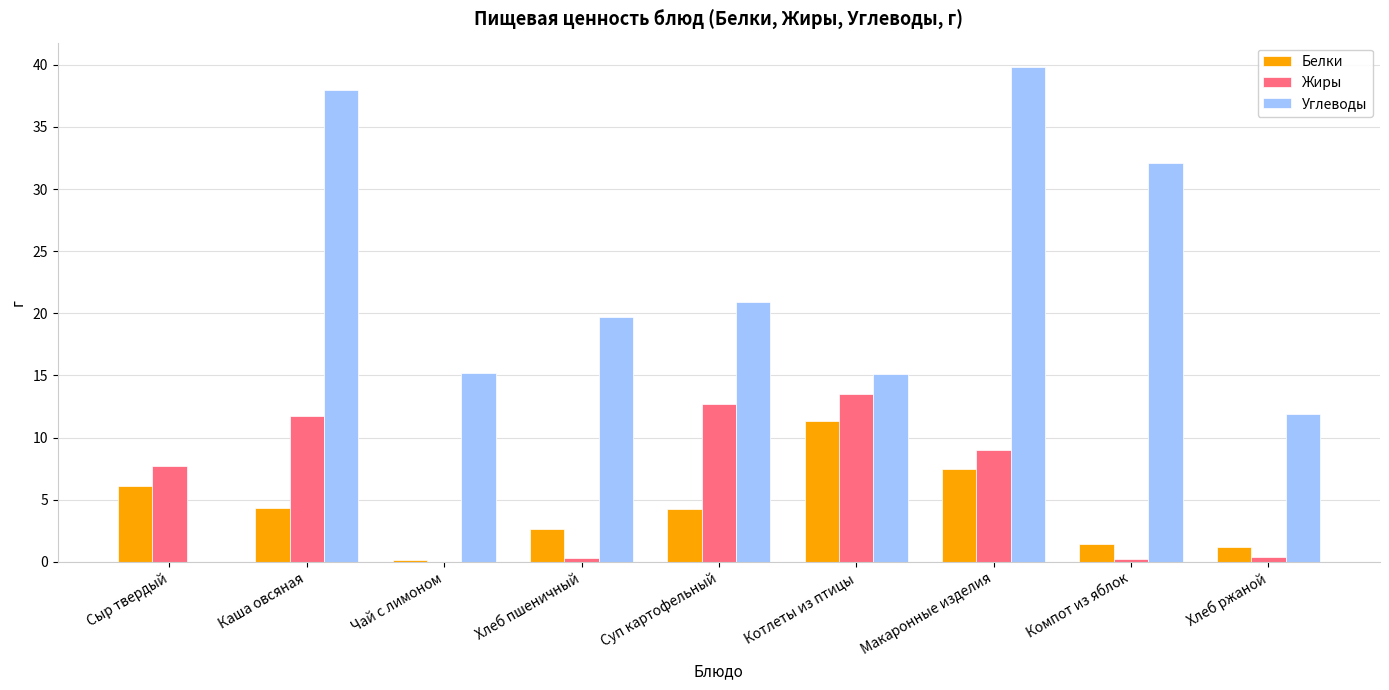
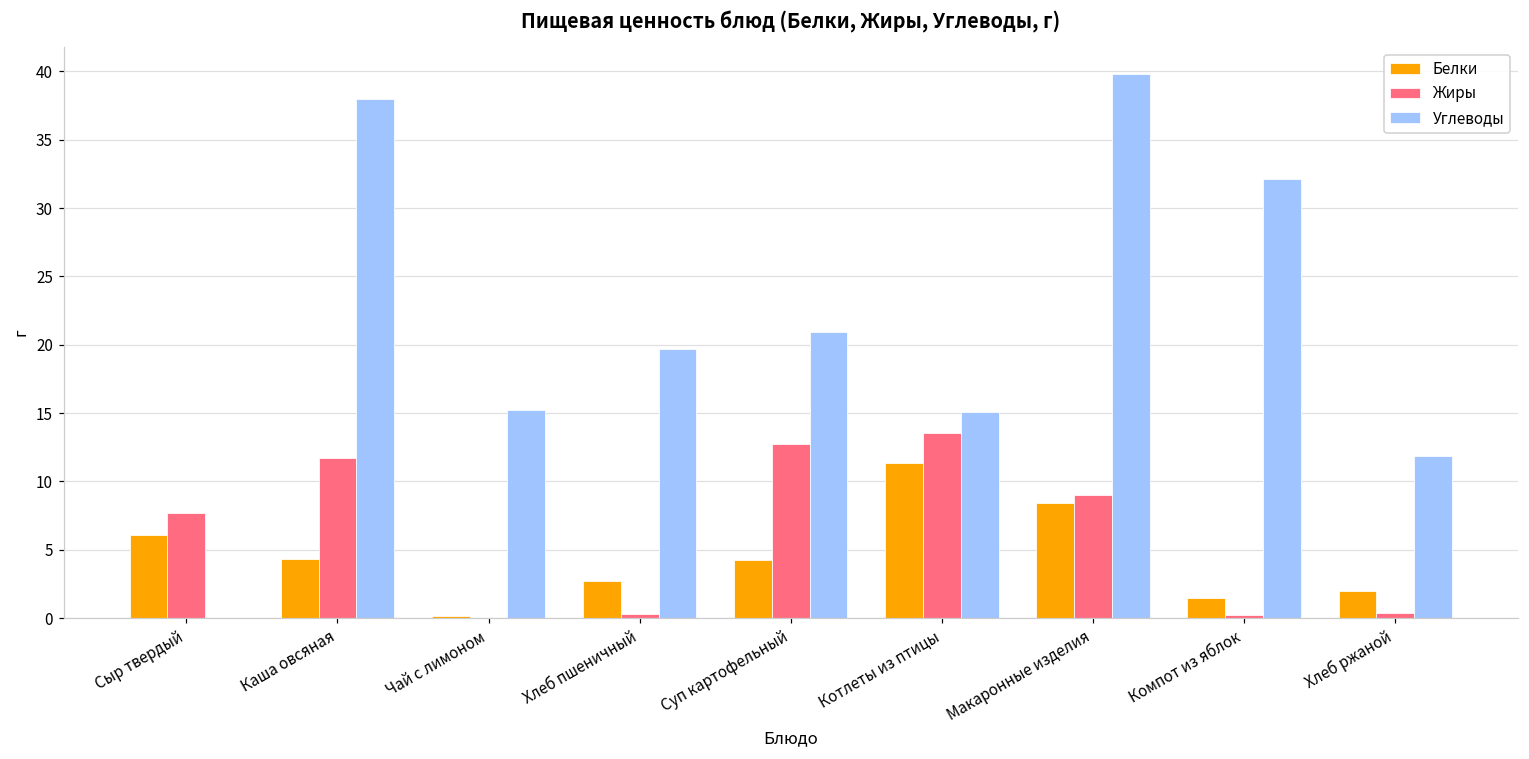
Белки, Макаронные изделия: 7.5 -> 8.4
Белки, Хлеб ржаной: 1.2 -> 2.0
